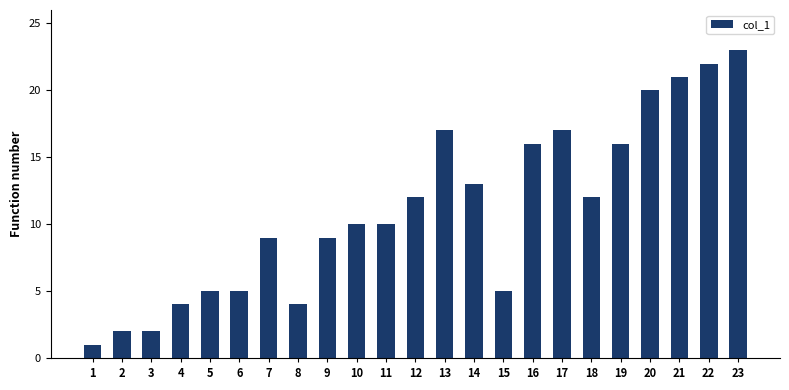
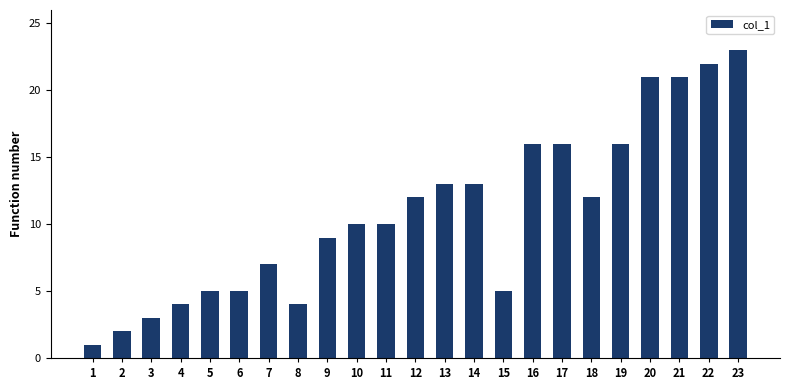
3: 2 -> 3
7: 9 -> 7
13: 17 -> 13
17: 17 -> 16
20: 20 -> 21
